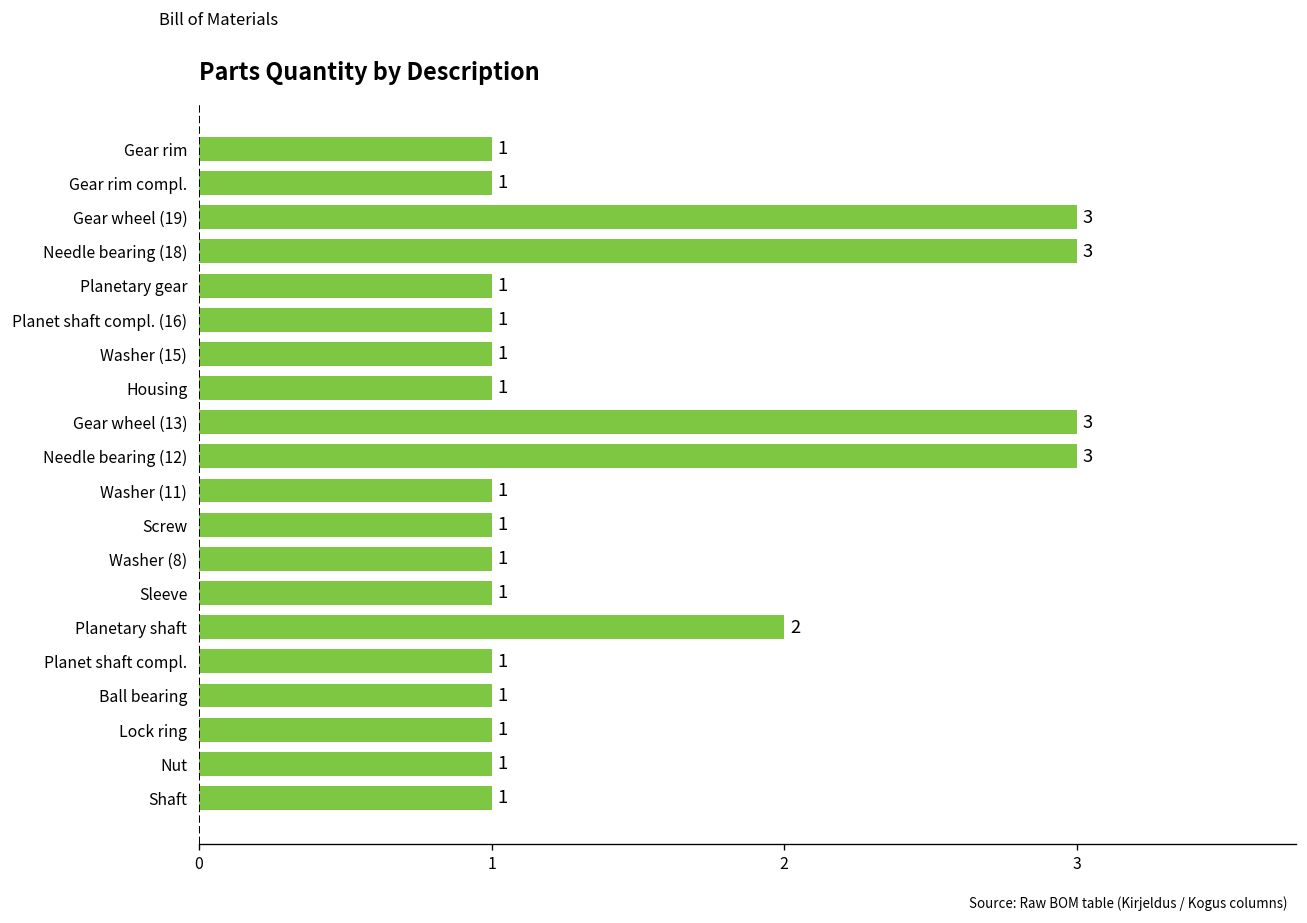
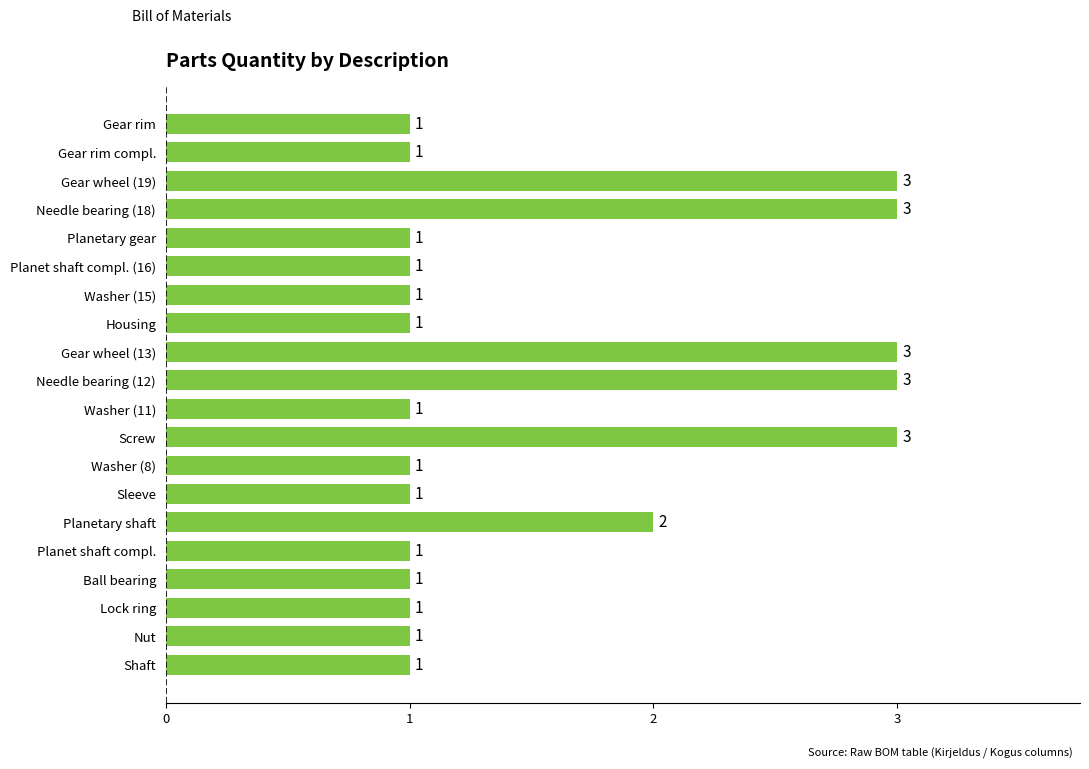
Screw: 1 -> 3
